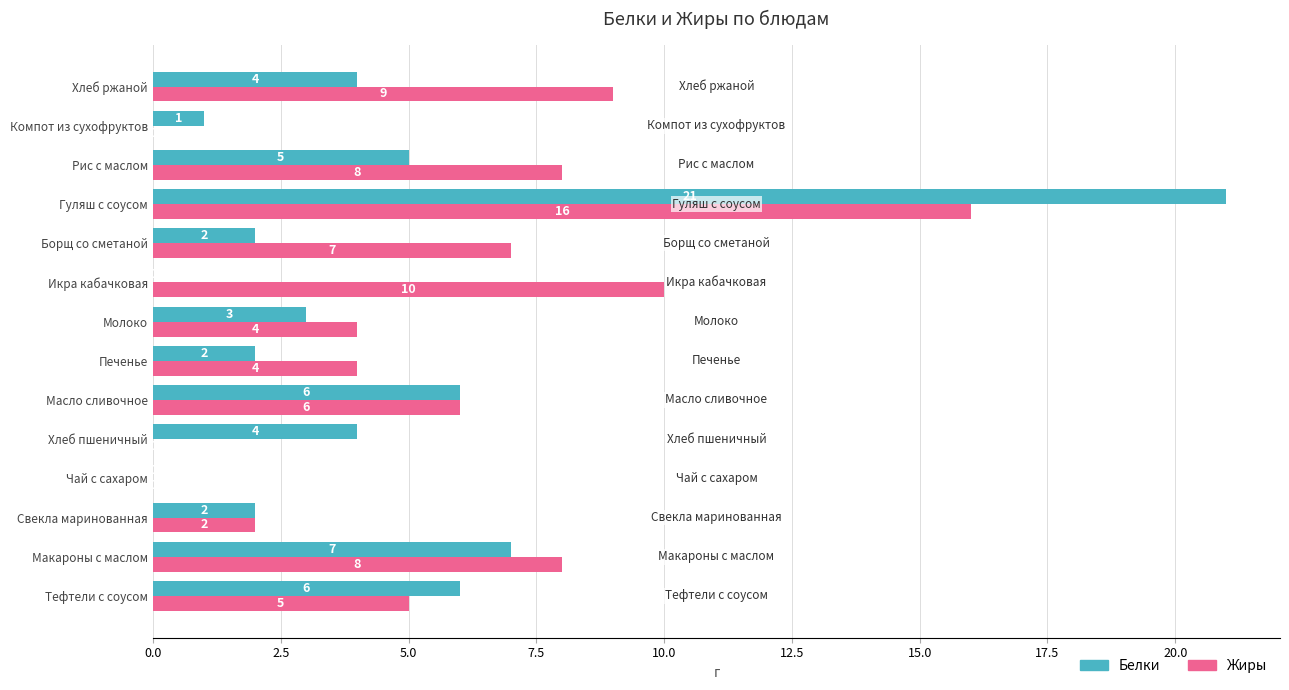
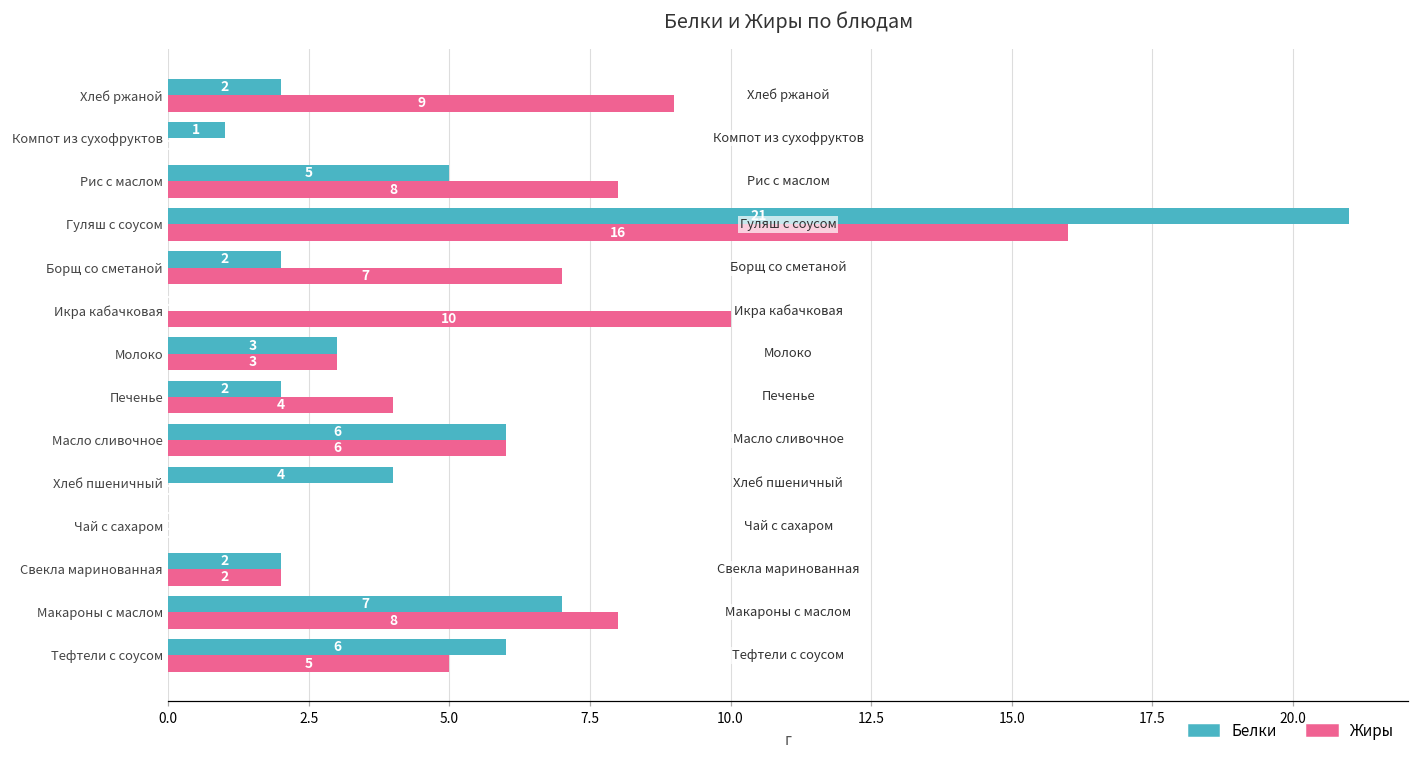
Белки, Хлеб ржаной: 4 -> 2
Жиры, Молоко: 4 -> 3
